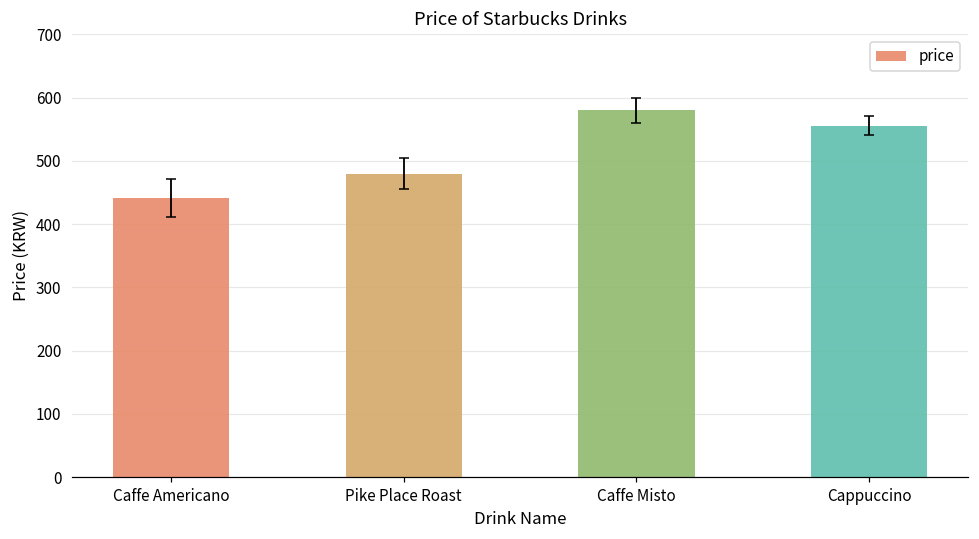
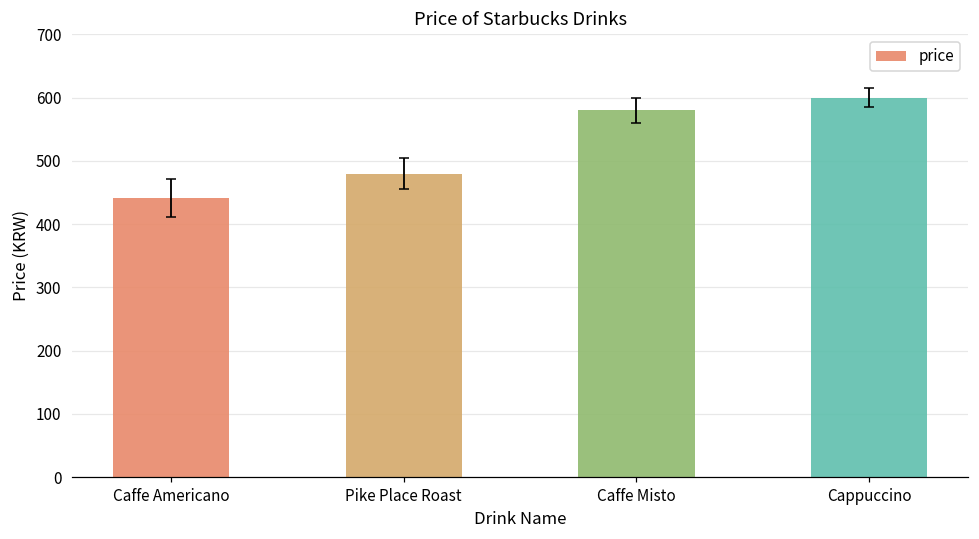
price, Cappuccino: 560 -> 600
